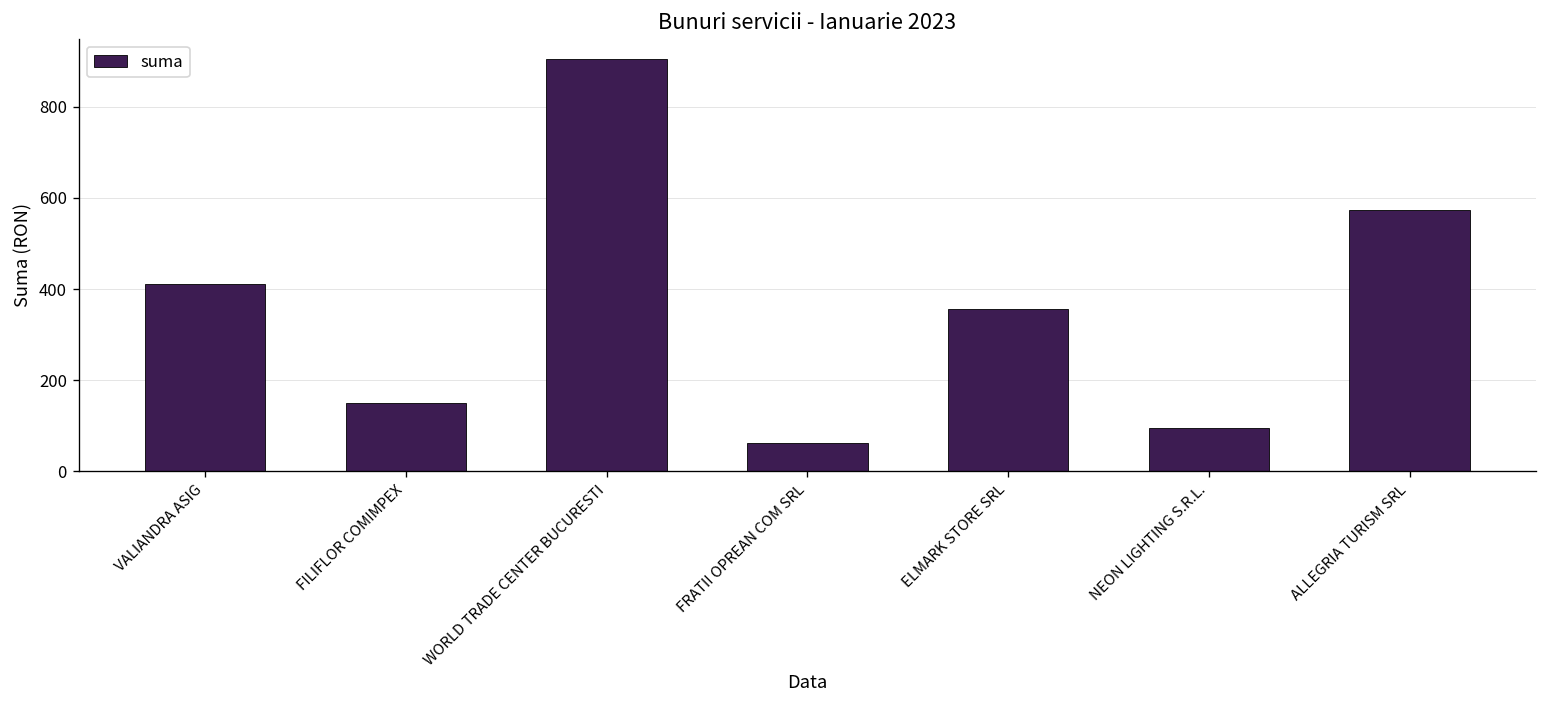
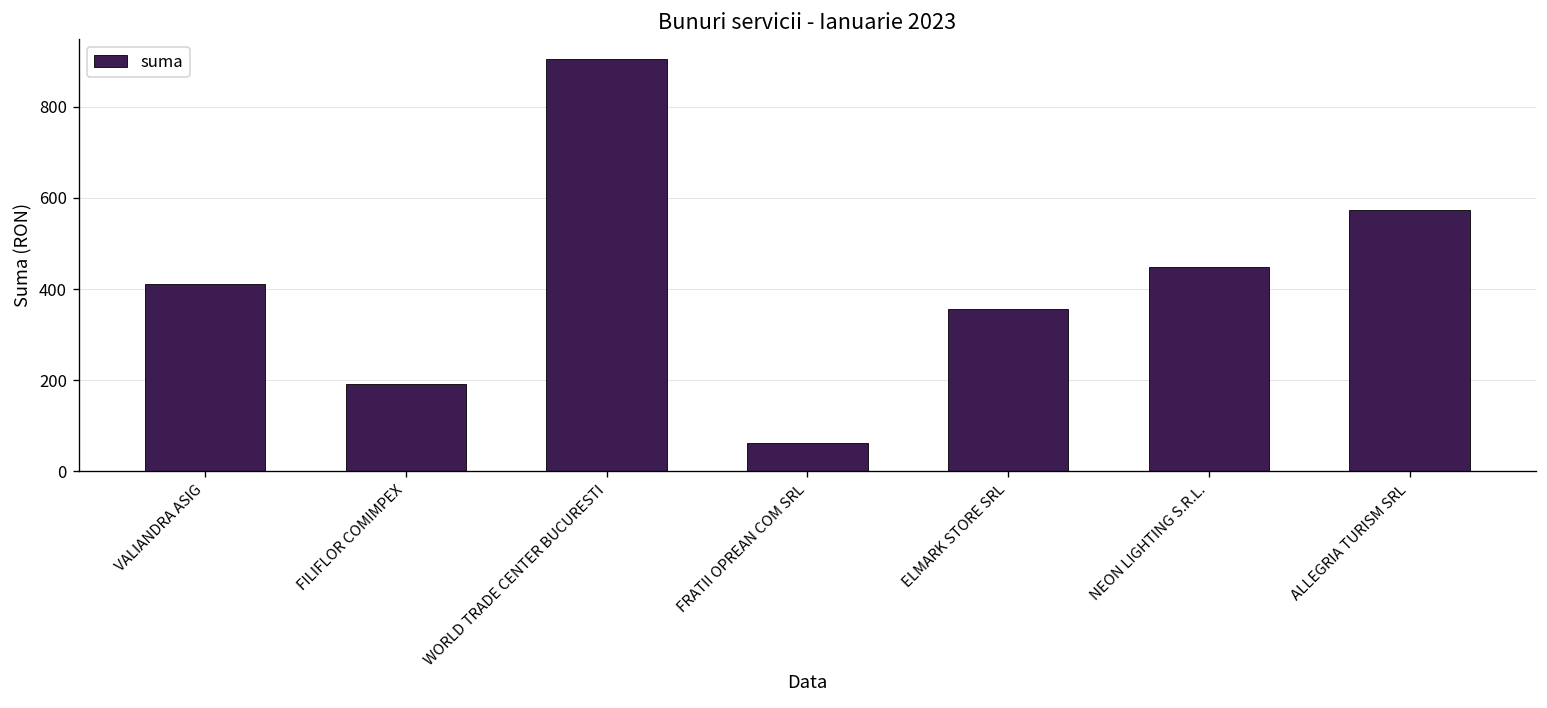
FILIFLOR COMIMPEX: 150 -> 190
NEON LIGHTING S.R.L.: 100 -> 450
